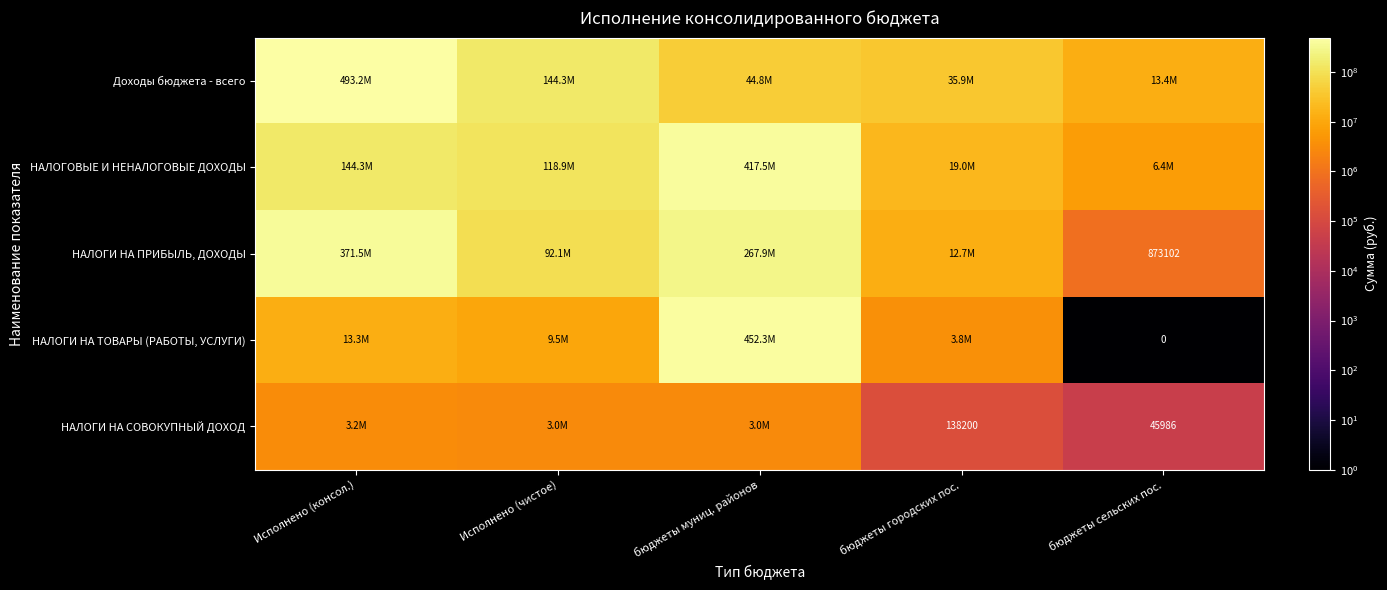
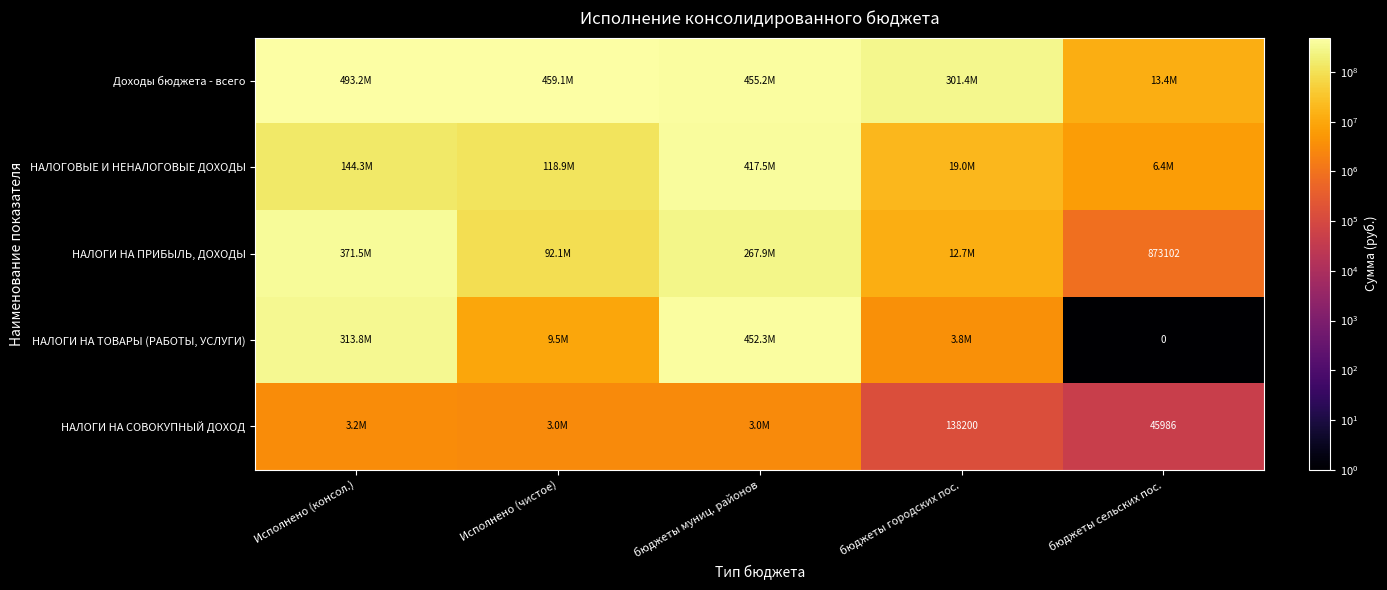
Доходы бюджета - всего, Исполнено (чистое): 144.3M -> 459.1M
Доходы бюджета - всего, бюджеты муниц. районов: 44.8M -> 455.2M
Доходы бюджета - всего, бюджеты городских пос.: 35.9M -> 301.4M
НАЛОГИ НА ТОВАРЫ (РАБОТЫ, УСЛУГИ), Исполнено (консол.): 13.3M -> 313.8M
